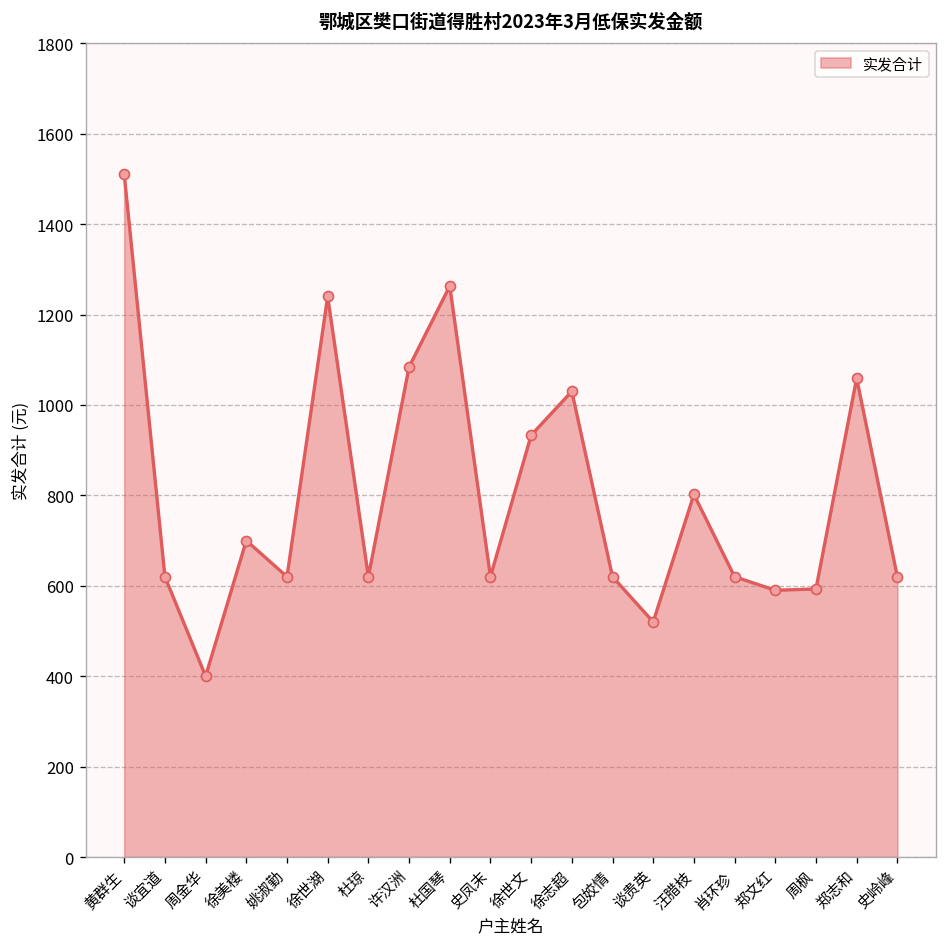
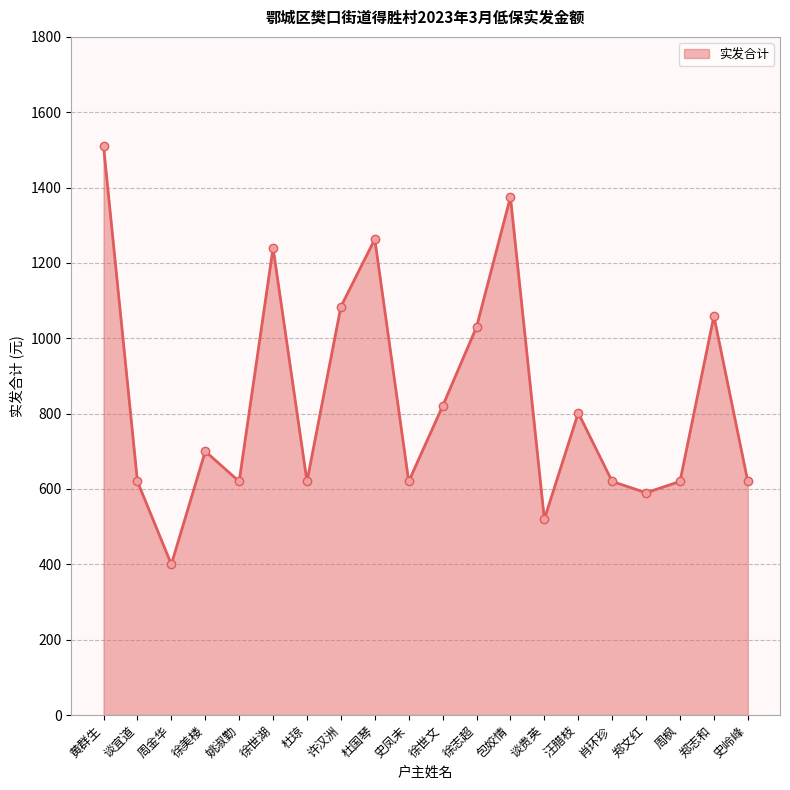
徐世文: 930 -> 820
包姣情: 620 -> 1380
周枫: 590 -> 620
